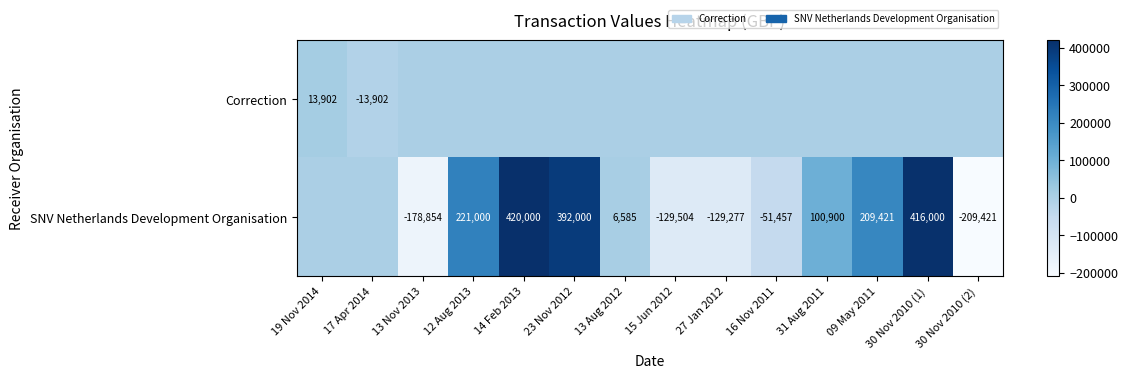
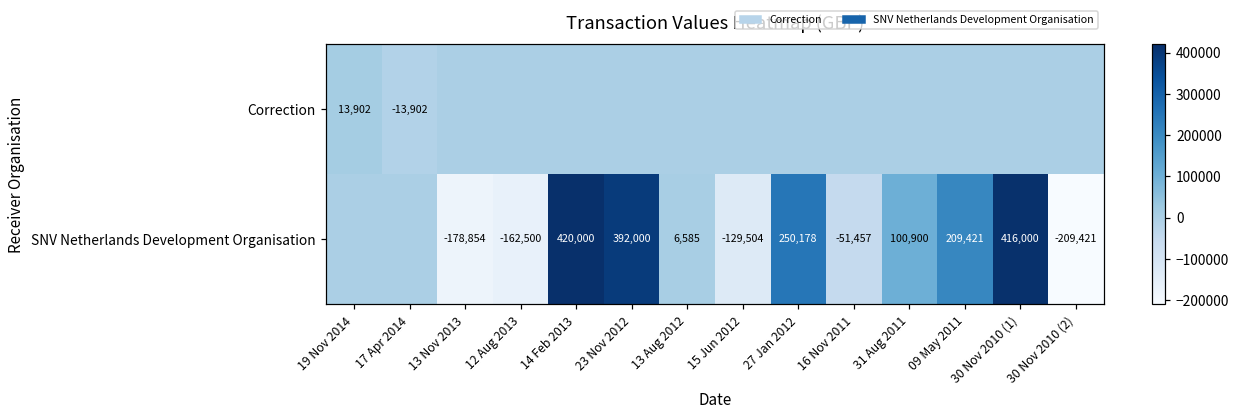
SNV Netherlands Development Organisation, 12 Aug 2013: 221,000 -> -162,500
SNV Netherlands Development Organisation, 27 Jan 2012: -129,277 -> 250,178
